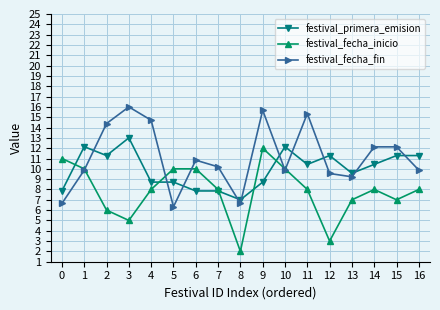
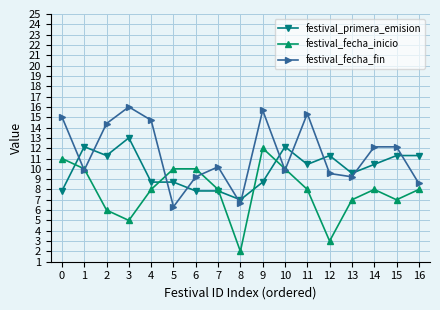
festival_fecha_fin, 0: 6.6 -> 15.0
festival_fecha_fin, 6: 10.8 -> 9.2
festival_fecha_fin, 16: 9.9 -> 8.6
